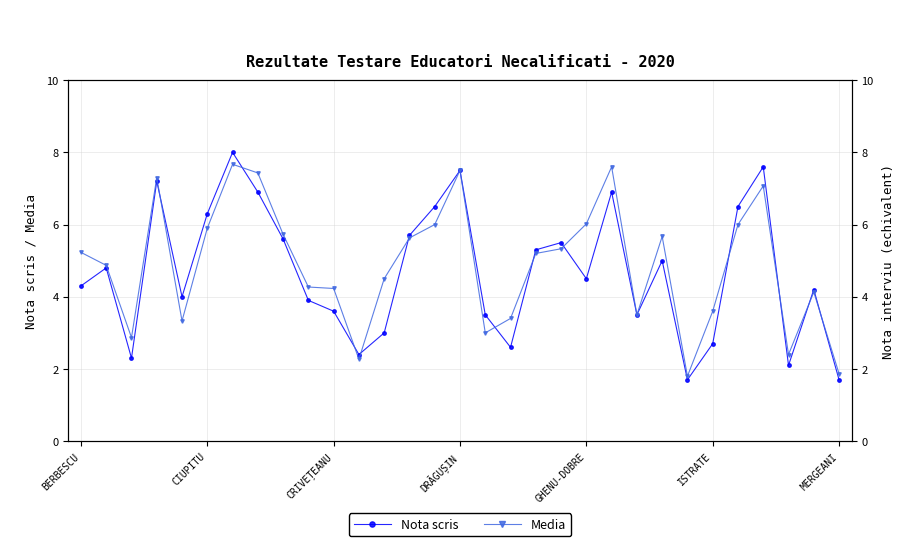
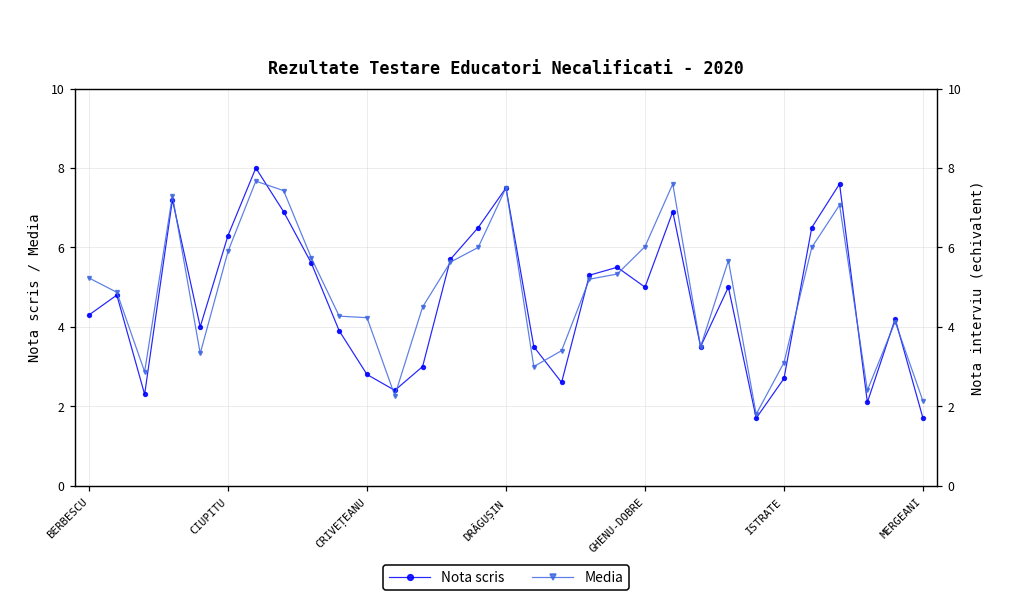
Nota scris, CRIVEȚEANU: 3.6 -> 2.8
Nota scris, GHENU-DOBRE: 4.5 -> 5.0
Media, ISTRATE: 3.6 -> 3.1
Media, MERGEANI: 1.9 -> 2.1
